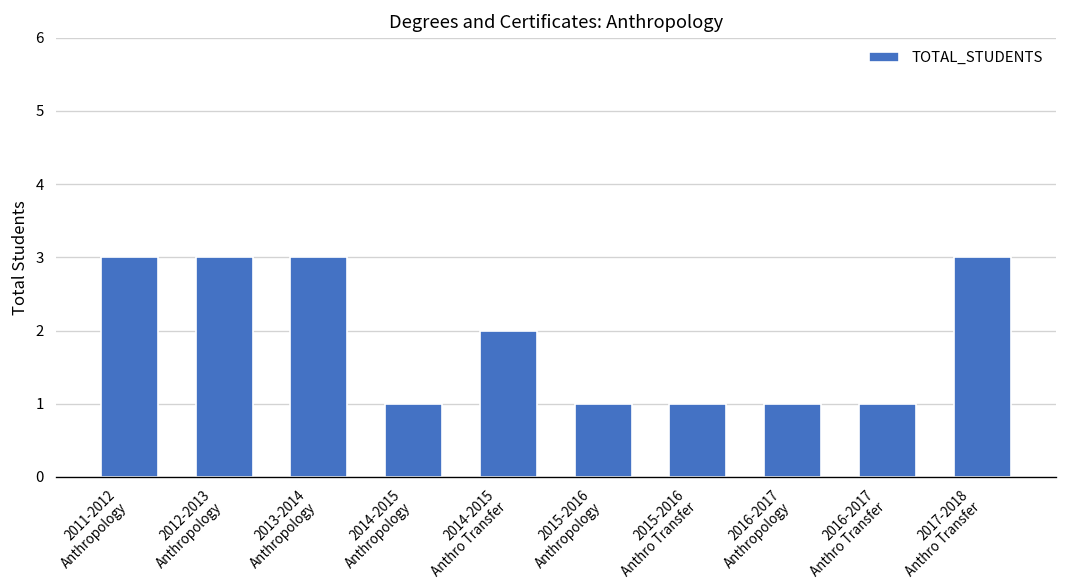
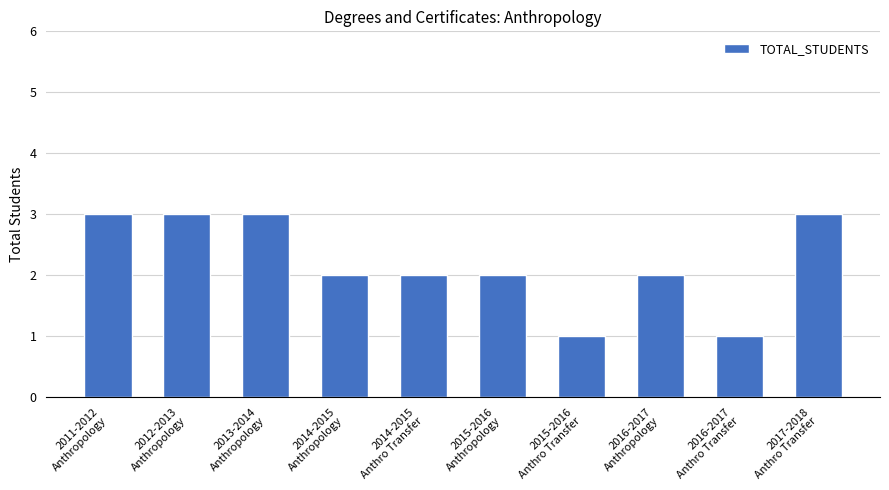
2014-2015 Anthropology: 1 -> 2
2015-2016 Anthropology: 1 -> 2
2016-2017 Anthropology: 1 -> 2
